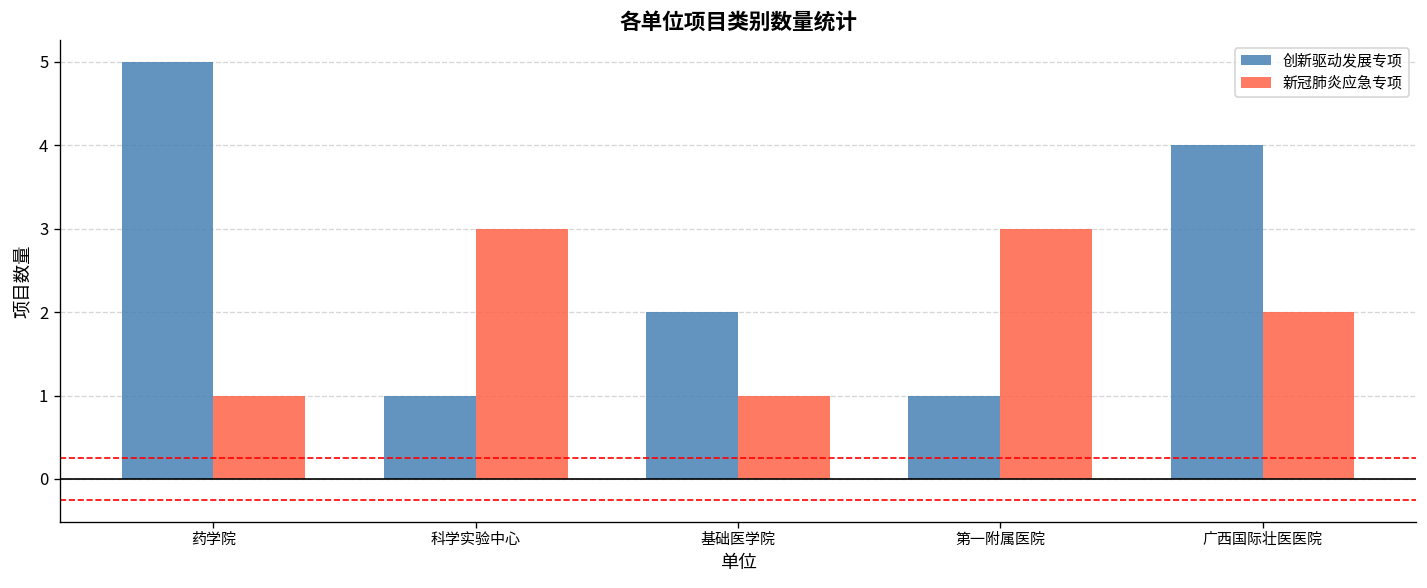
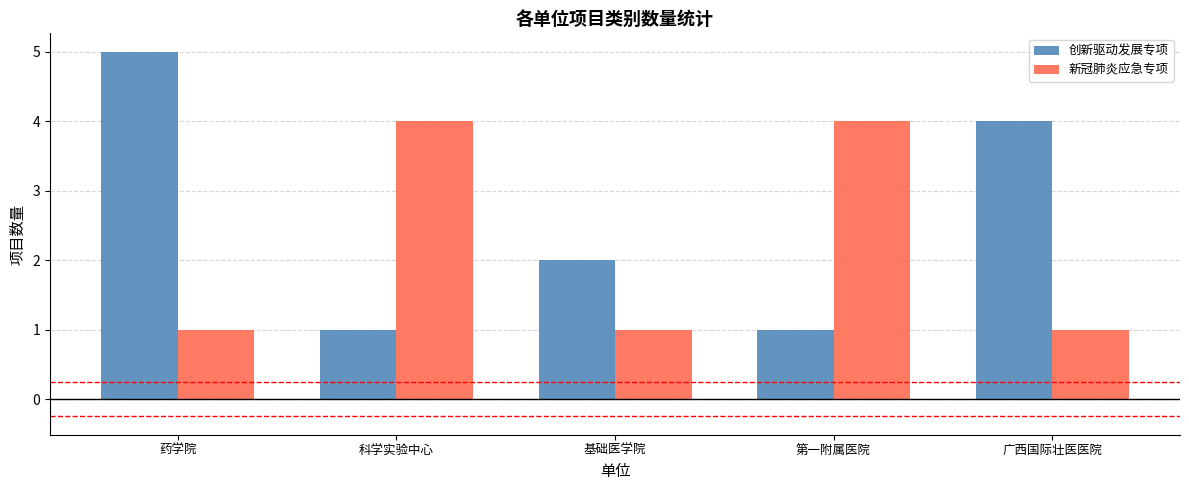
新冠肺炎应急专项, 科学实验中心: 3 -> 4
新冠肺炎应急专项, 第一附属医院: 3 -> 4
新冠肺炎应急专项, 广西国际壮医医院: 2 -> 1
